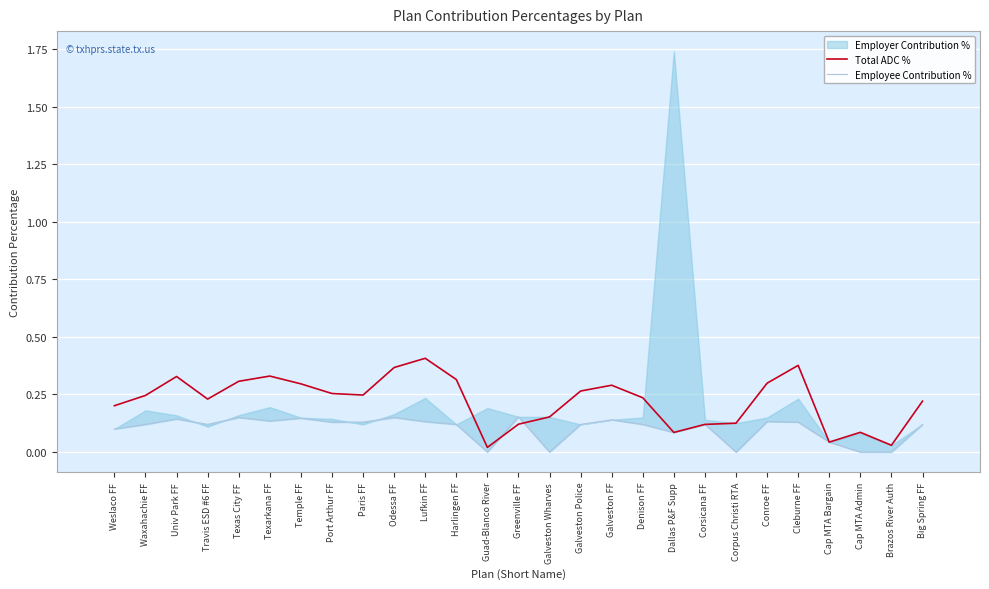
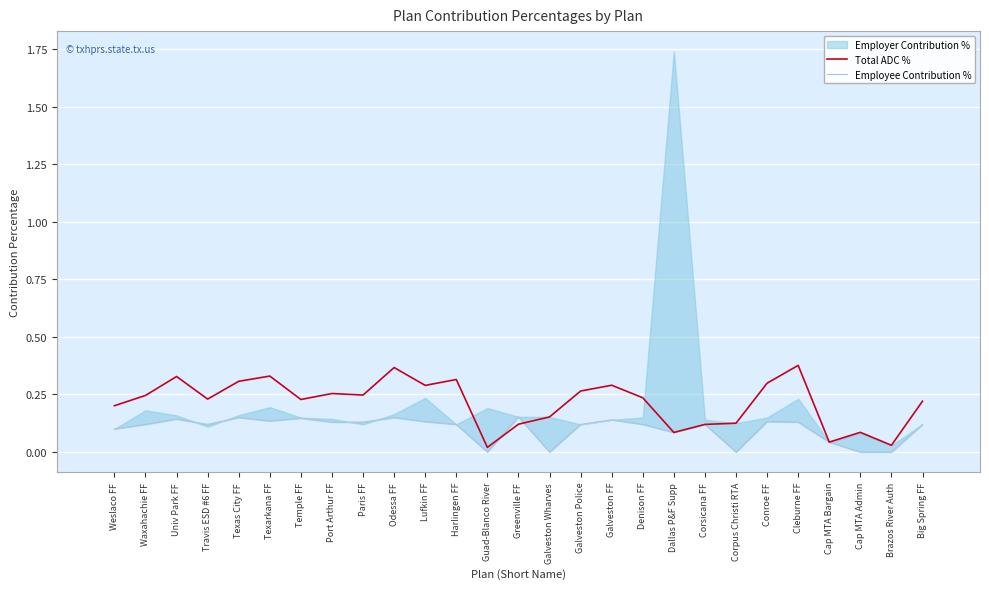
Total ADC %, Temple FF: 0.30 -> 0.23
Total ADC %, Lufkin FF: 0.41 -> 0.29
